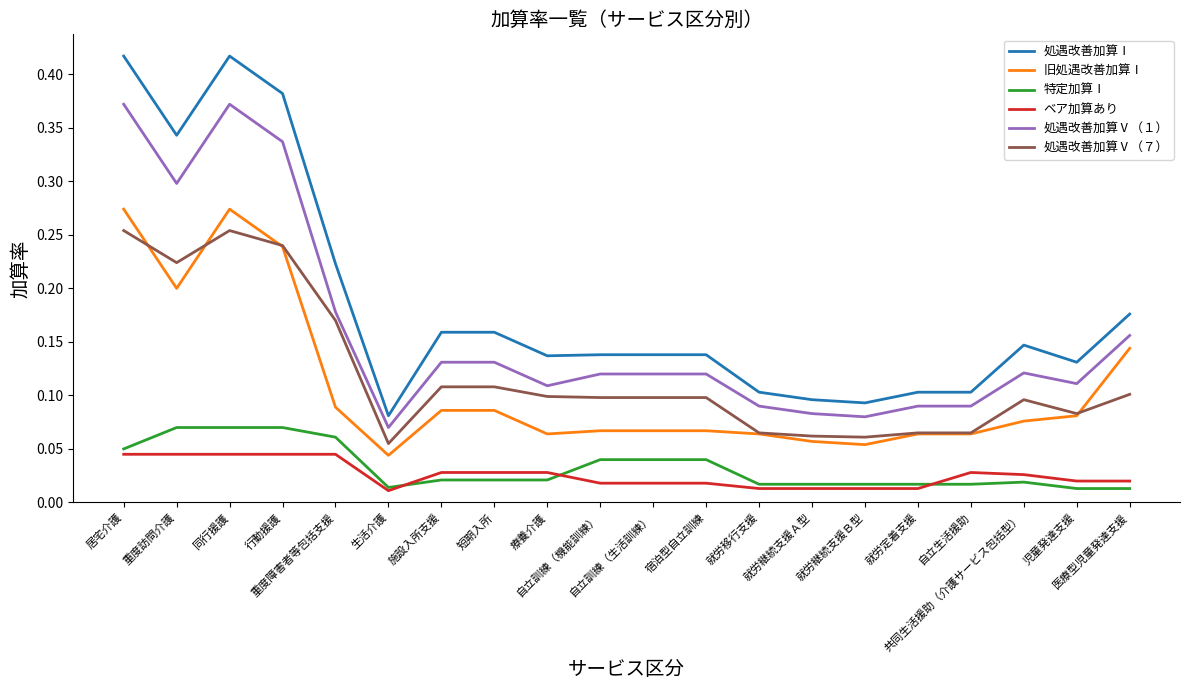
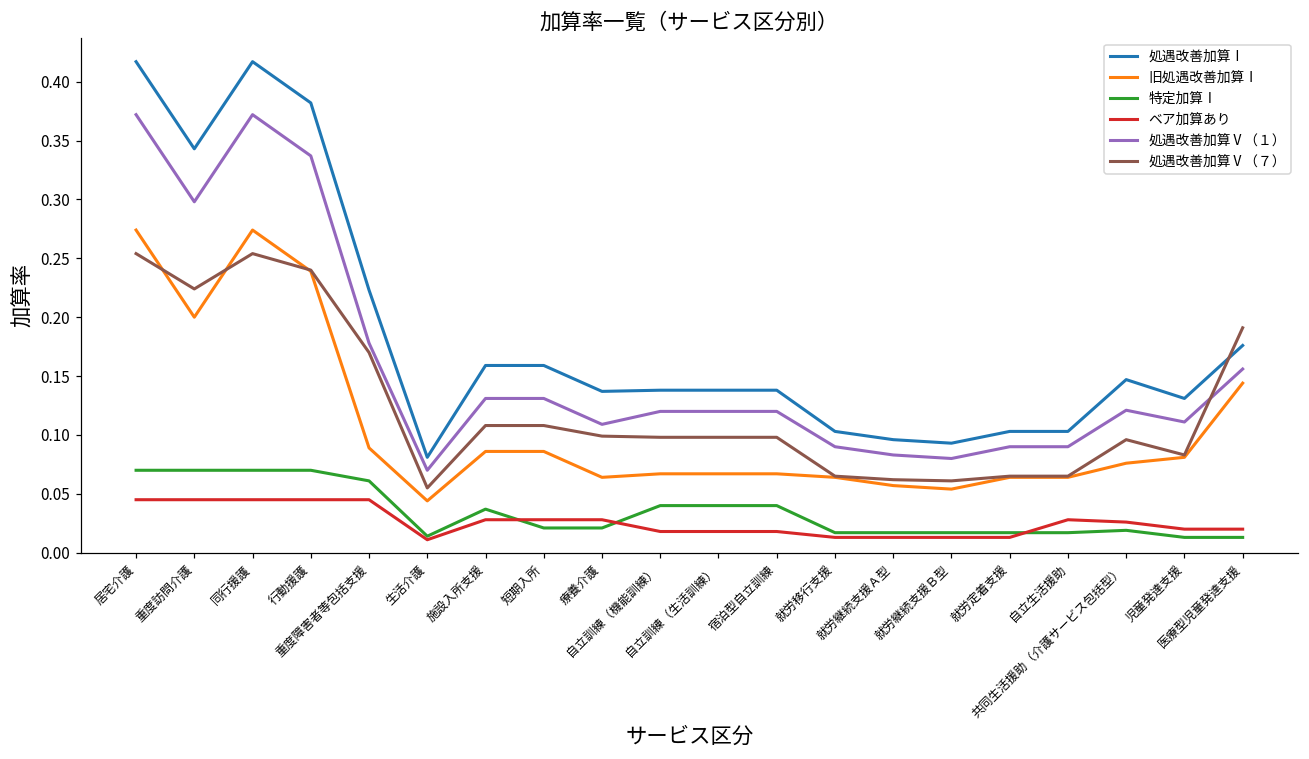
特定加算Ⅰ, 居宅介護: 0.05 -> 0.07
特定加算Ⅰ, 施設入所支援: 0.021 -> 0.037
処遇改善加算Ⅴ（７）, 医療型児童発達支援: 0.101 -> 0.191
